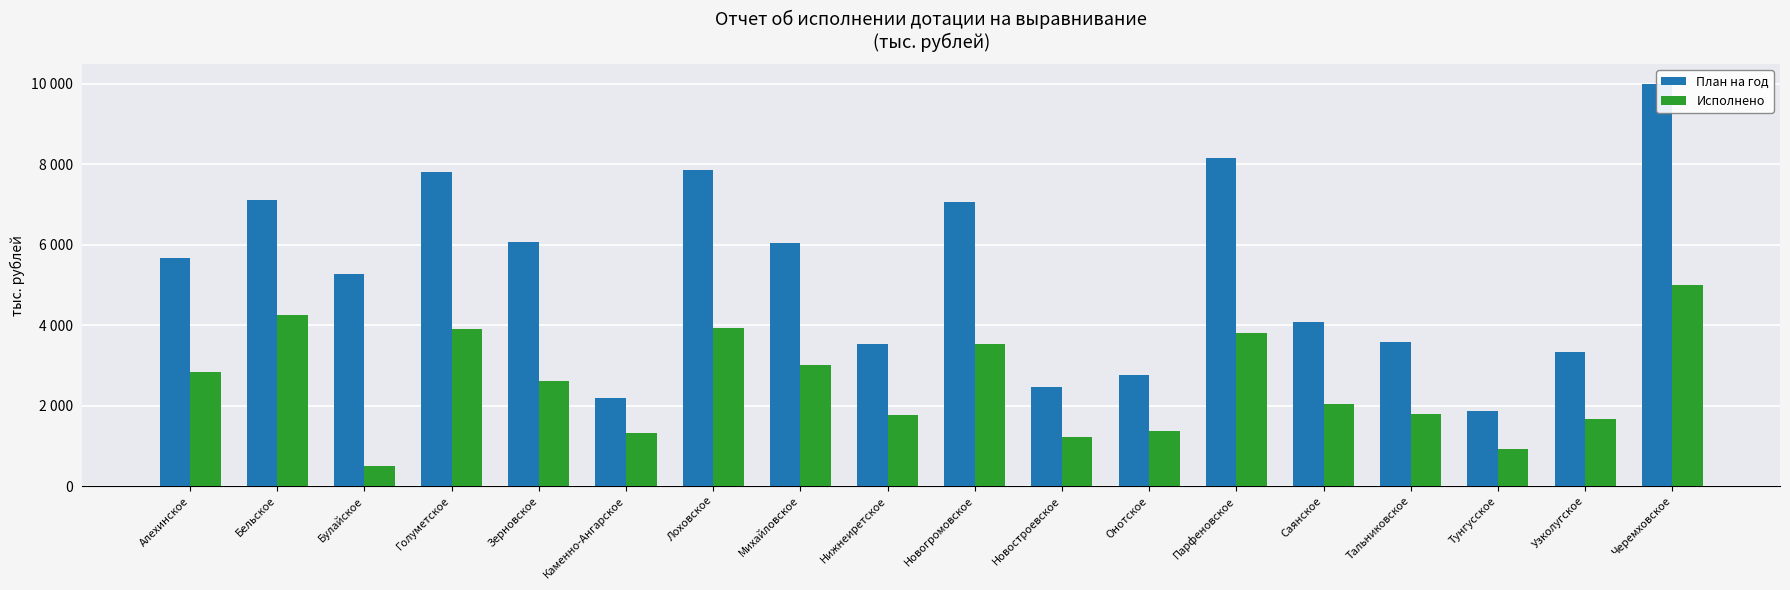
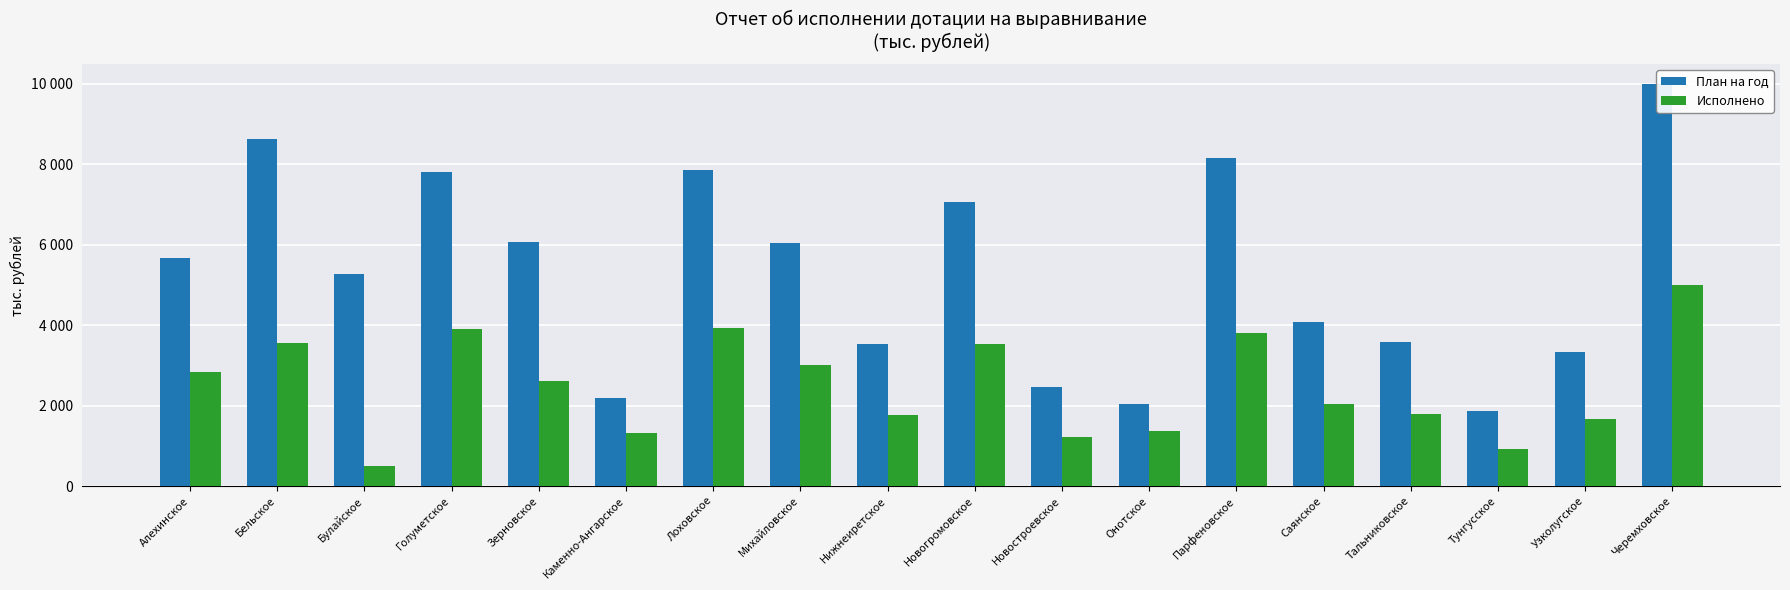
План на год, Бельское: 7100 -> 8600
Исполнено, Бельское: 4300 -> 3600
План на год, Онотское: 2800 -> 2000
